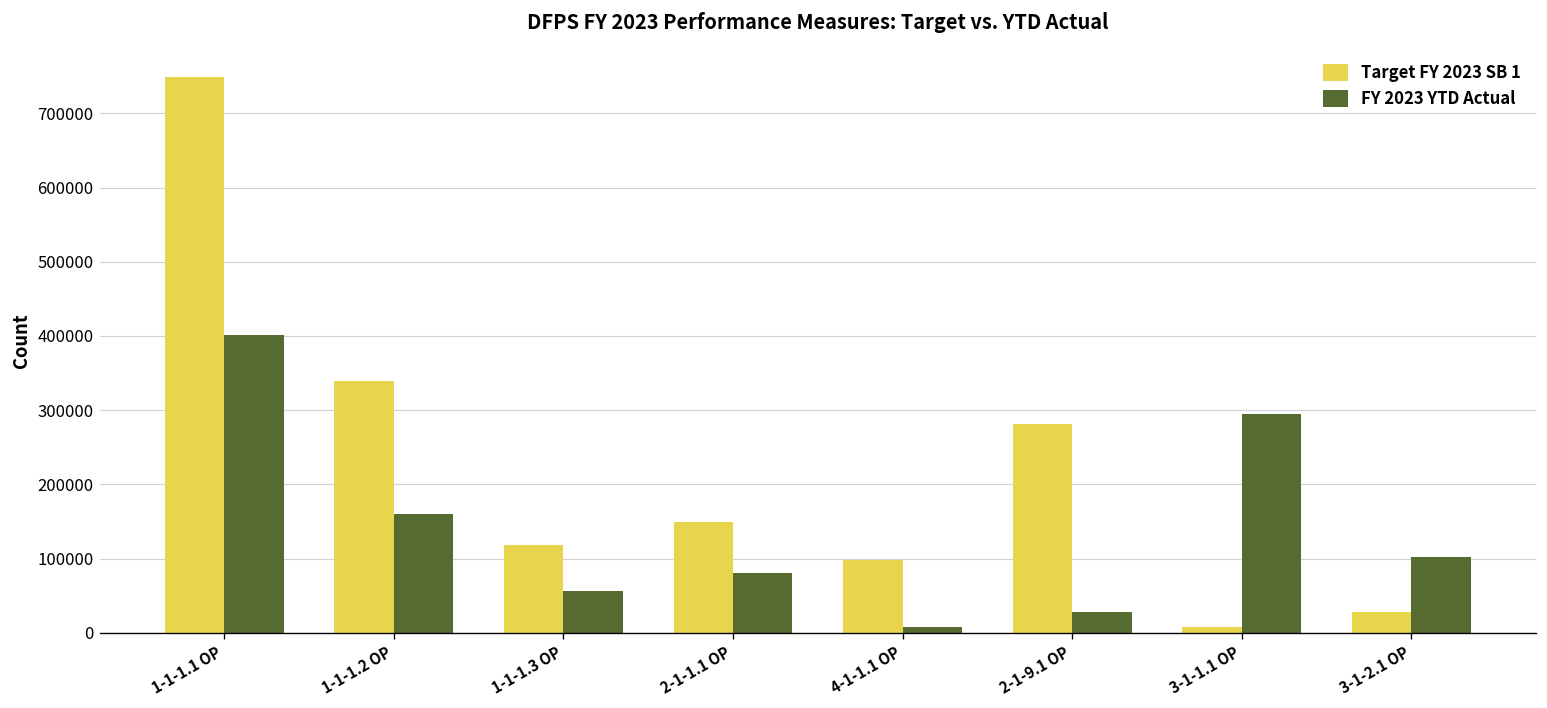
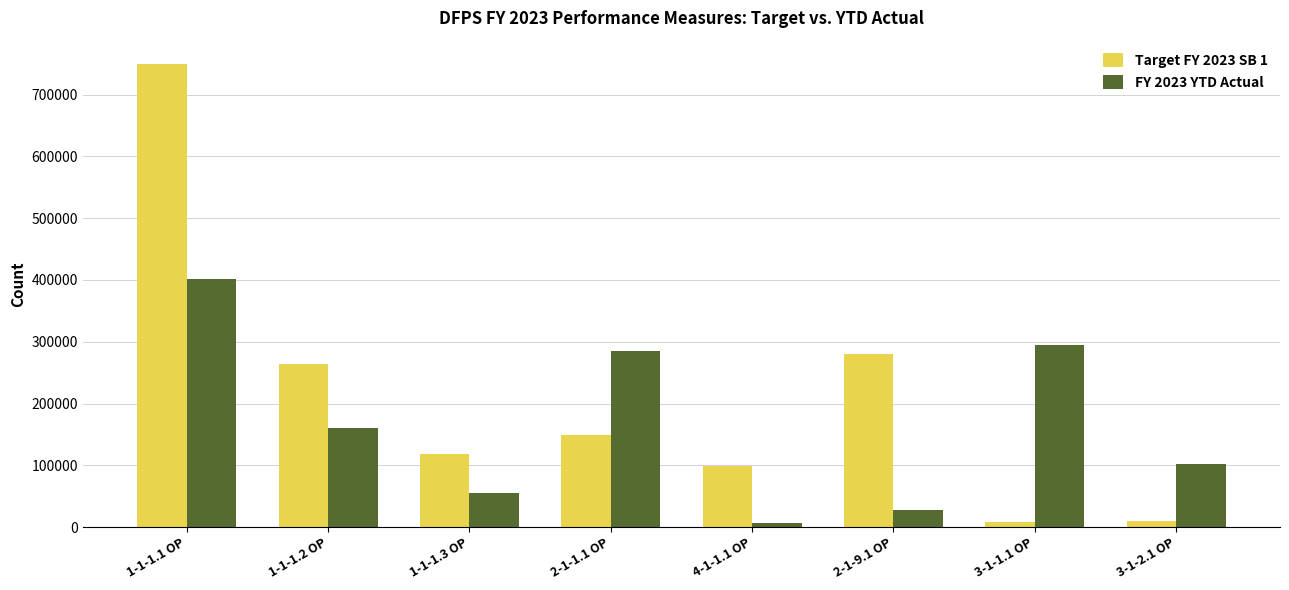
Target FY 2023 SB 1, 1-1-1.2 OP: 340000 -> 260000
FY 2023 YTD Actual, 2-1-1.1 OP: 80000 -> 290000
Target FY 2023 SB 1, 3-1-2.1 OP: 30000 -> 10000
